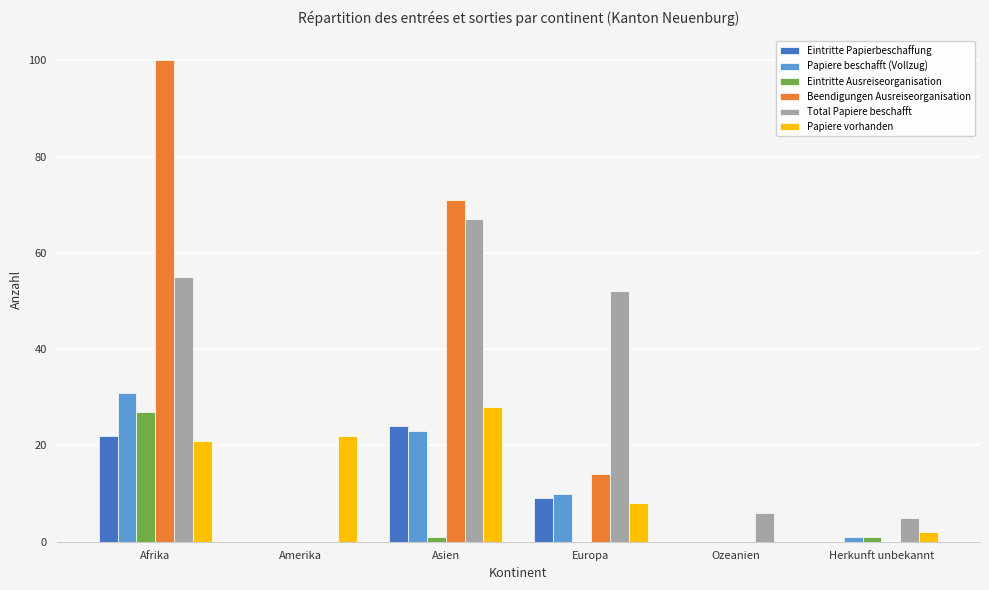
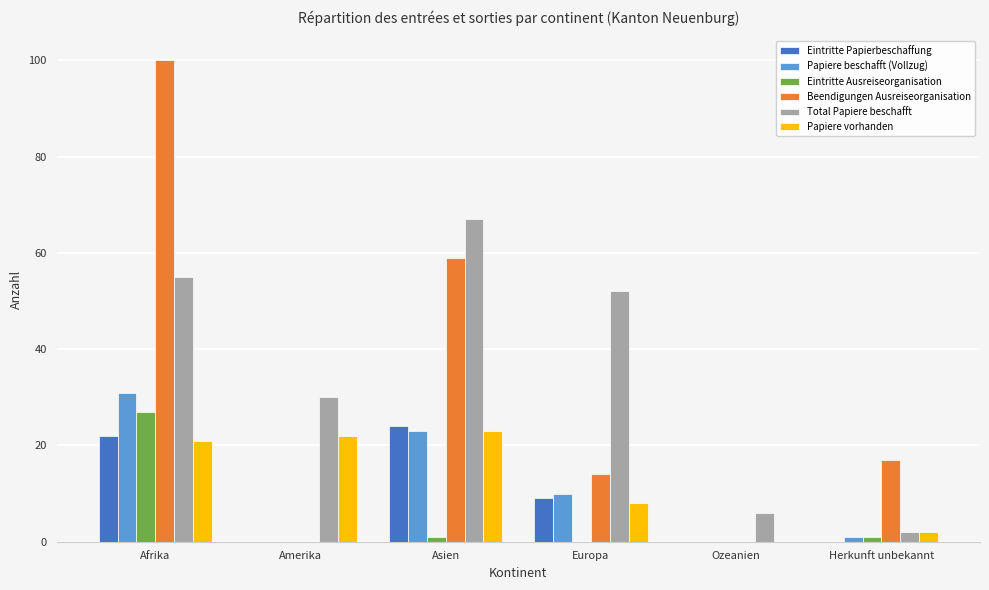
Total Papiere beschafft, Amerika: 0 -> 30
Beendigungen Ausreiseorganisation, Asien: 71 -> 59
Papiere vorhanden, Asien: 28 -> 23
Beendigungen Ausreiseorganisation, Herkunft unbekannt: 0 -> 17
Total Papiere beschafft, Herkunft unbekannt: 5 -> 2
